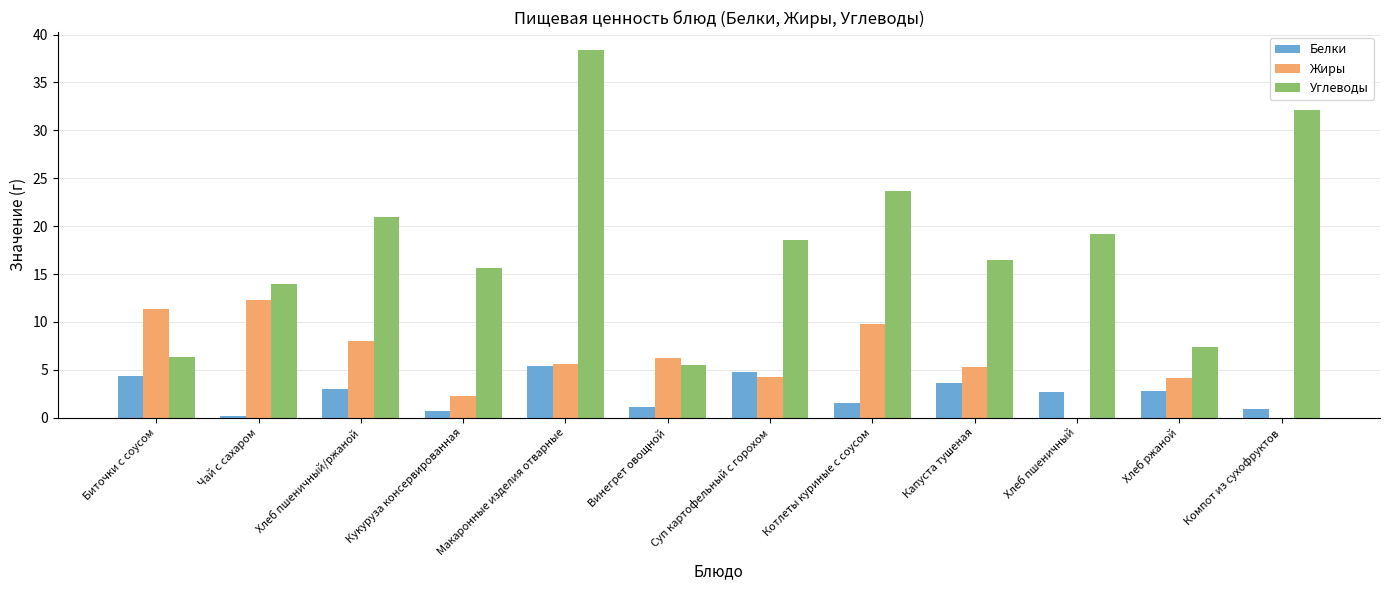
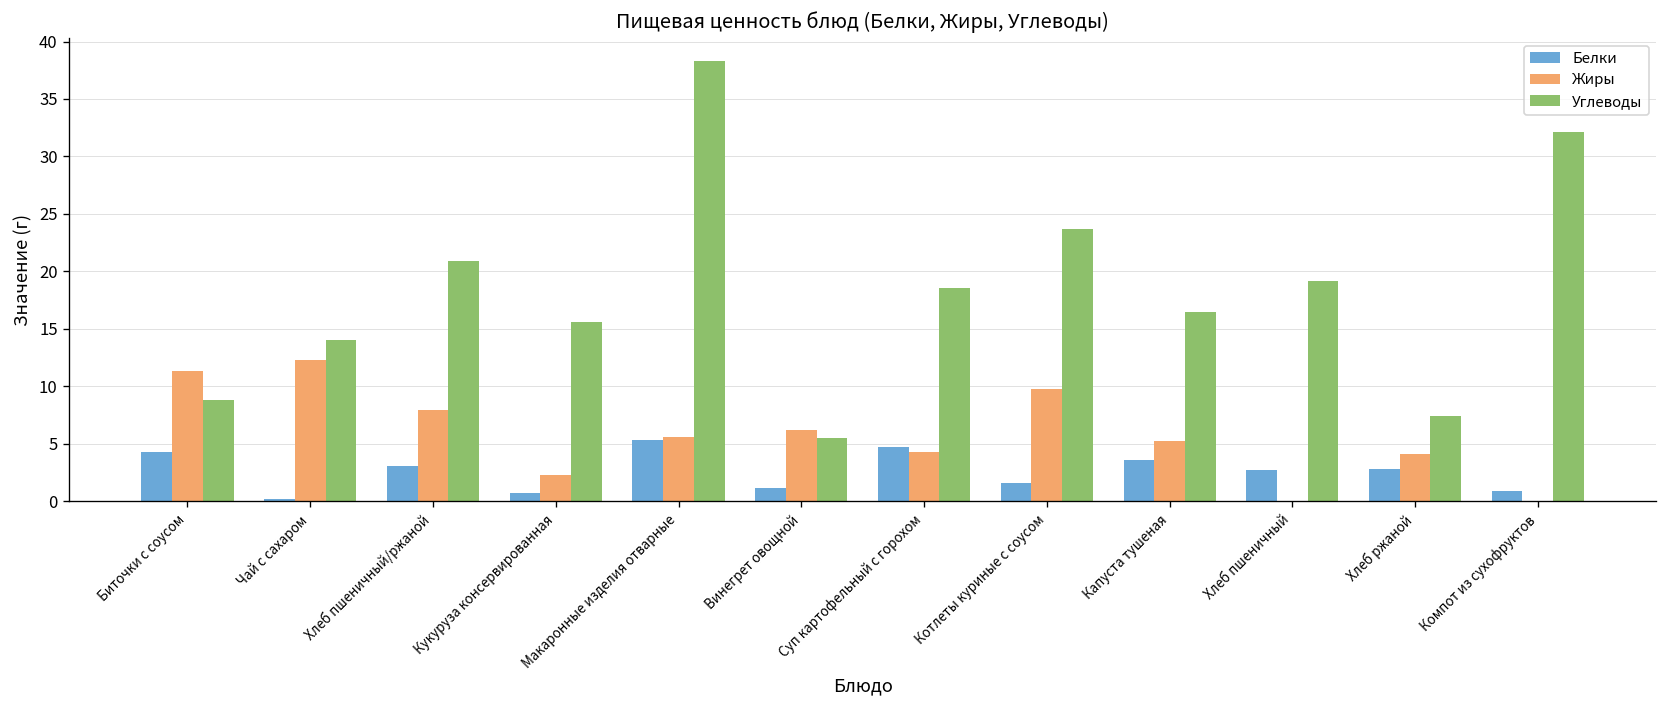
Углеводы, Биточки с соусом: 6 -> 9
